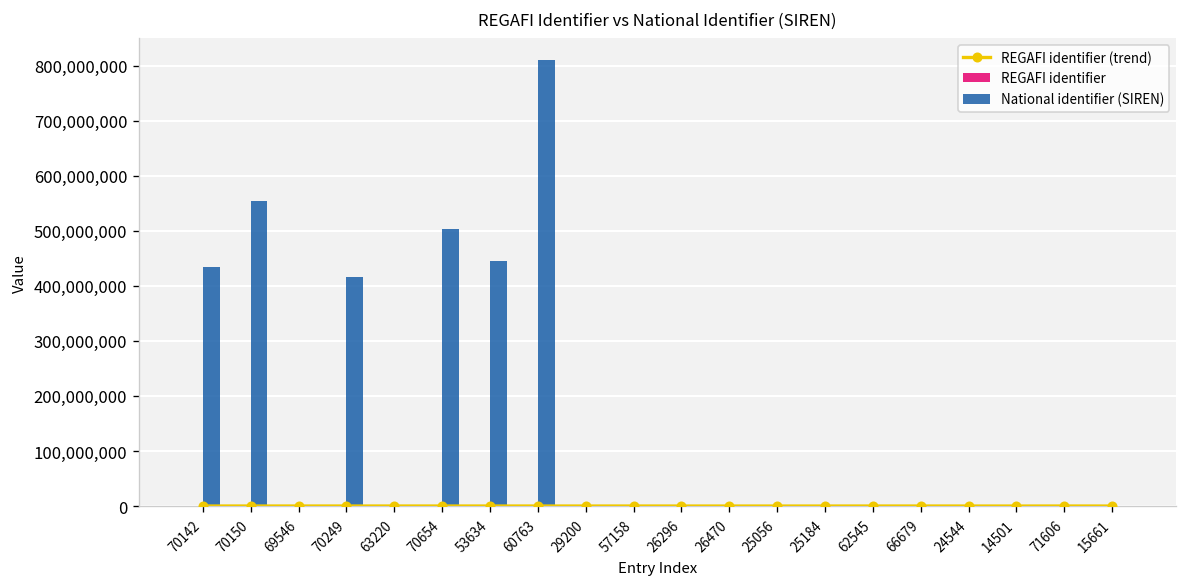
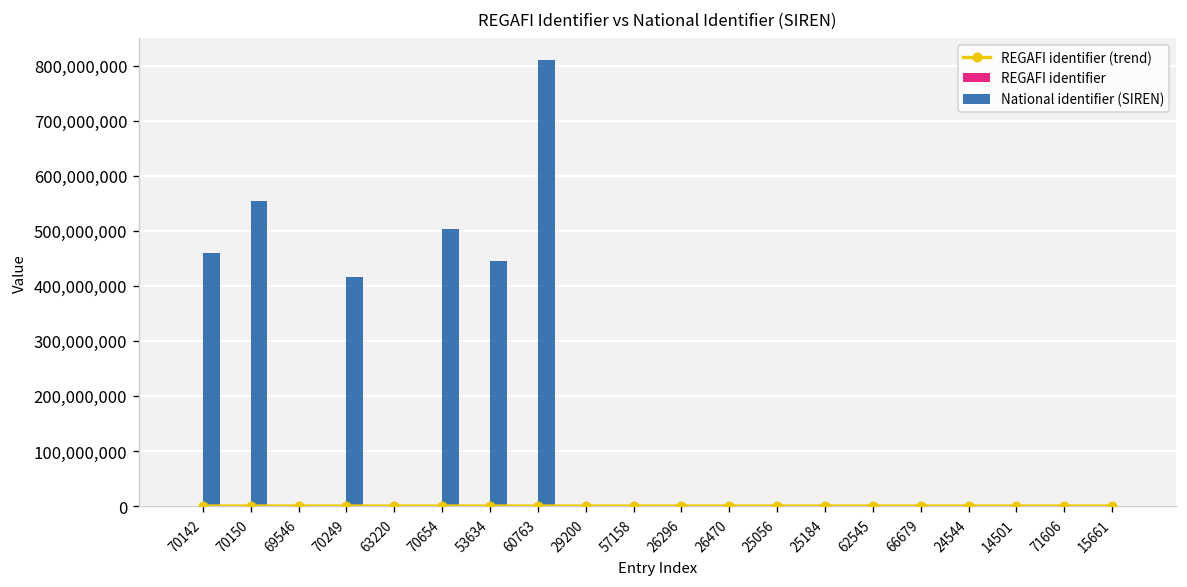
National identifier (SIREN), 70142: 430,000,000 -> 460,000,000
